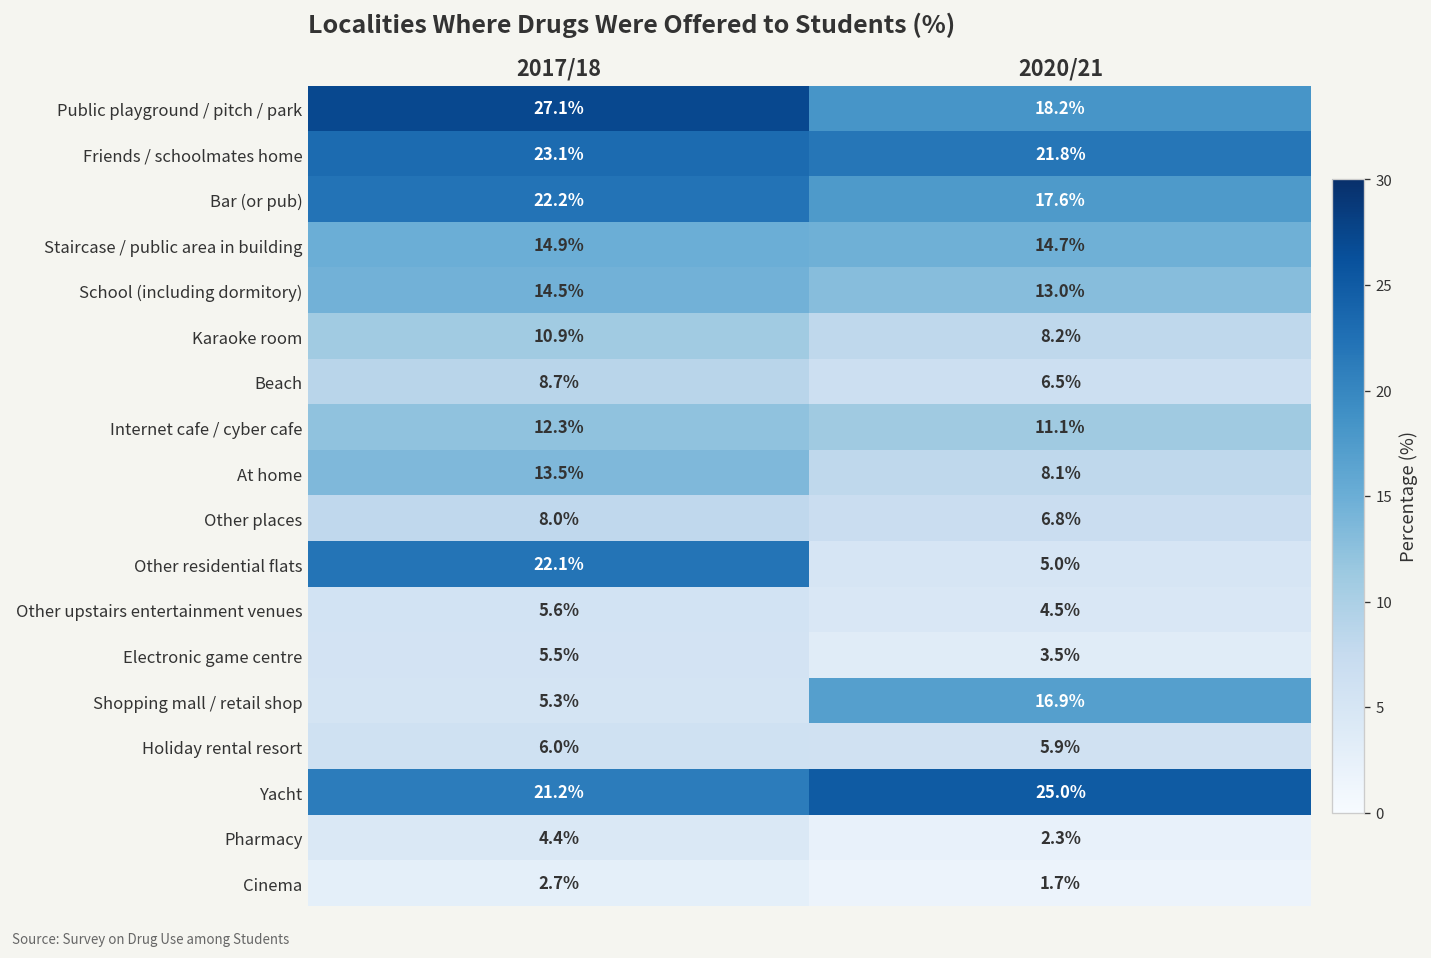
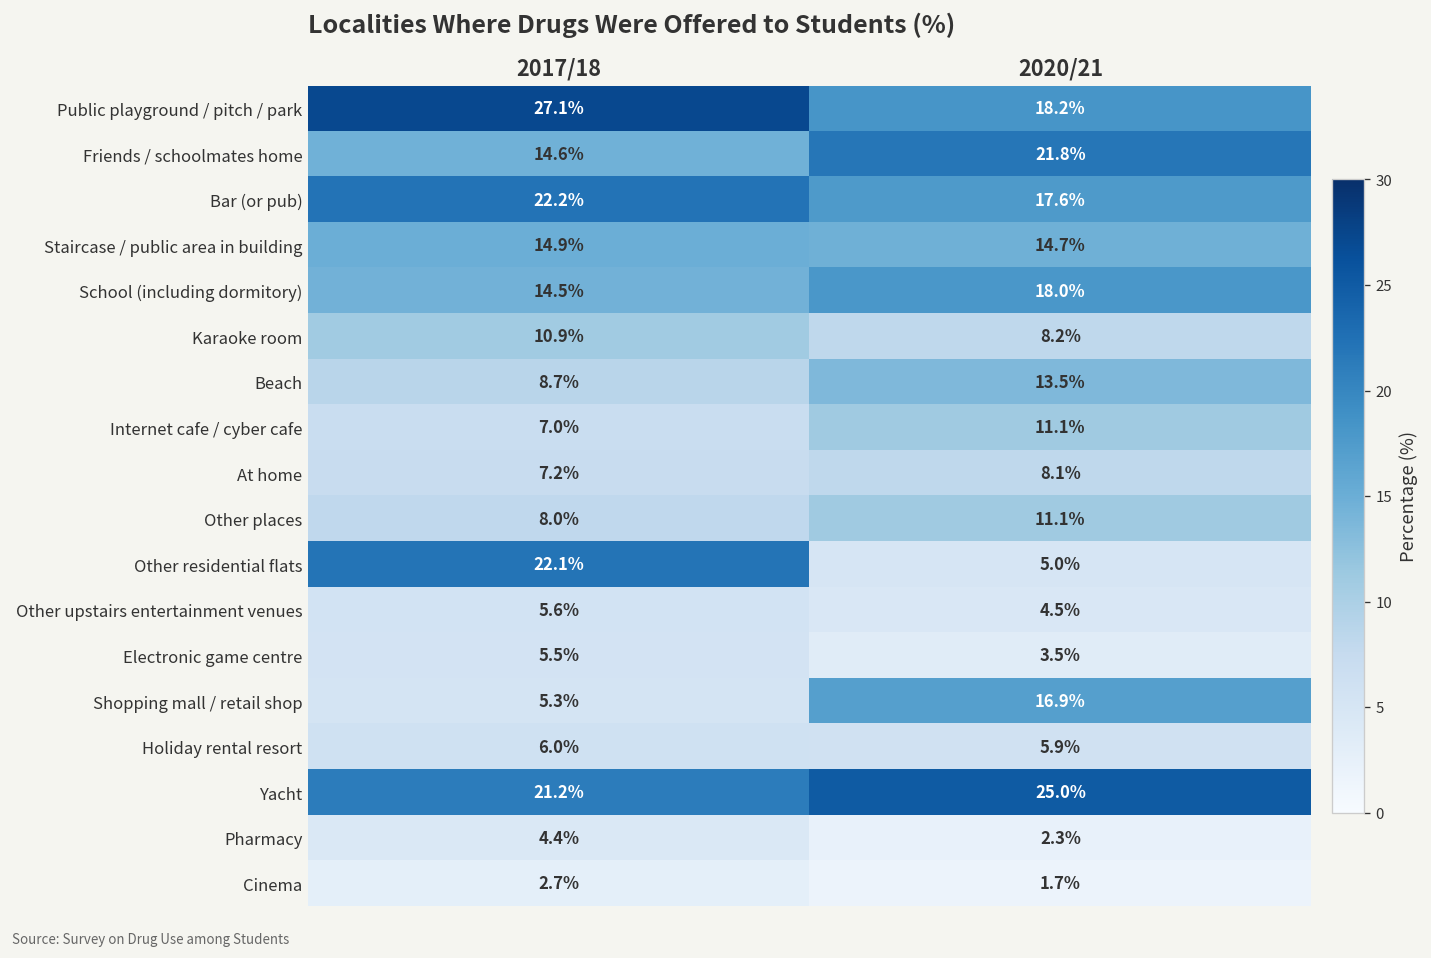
Friends / schoolmates home, 2017/18: 23.1% -> 14.6%
School (including dormitory), 2020/21: 13.0% -> 18.0%
Beach, 2020/21: 6.5% -> 13.5%
Internet cafe / cyber cafe, 2017/18: 12.3% -> 7.0%
At home, 2017/18: 13.5% -> 7.2%
Other places, 2020/21: 6.8% -> 11.1%
